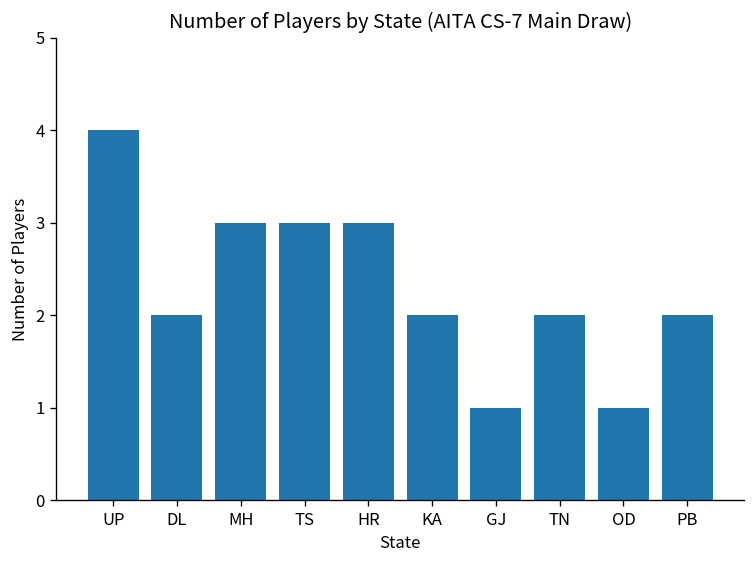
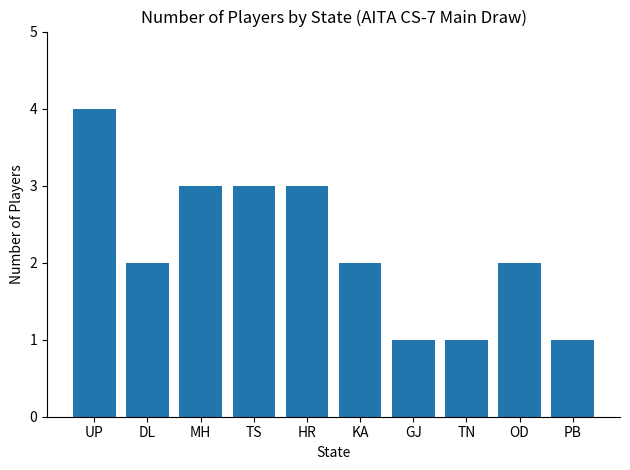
TN: 2 -> 1
OD: 1 -> 2
PB: 2 -> 1
